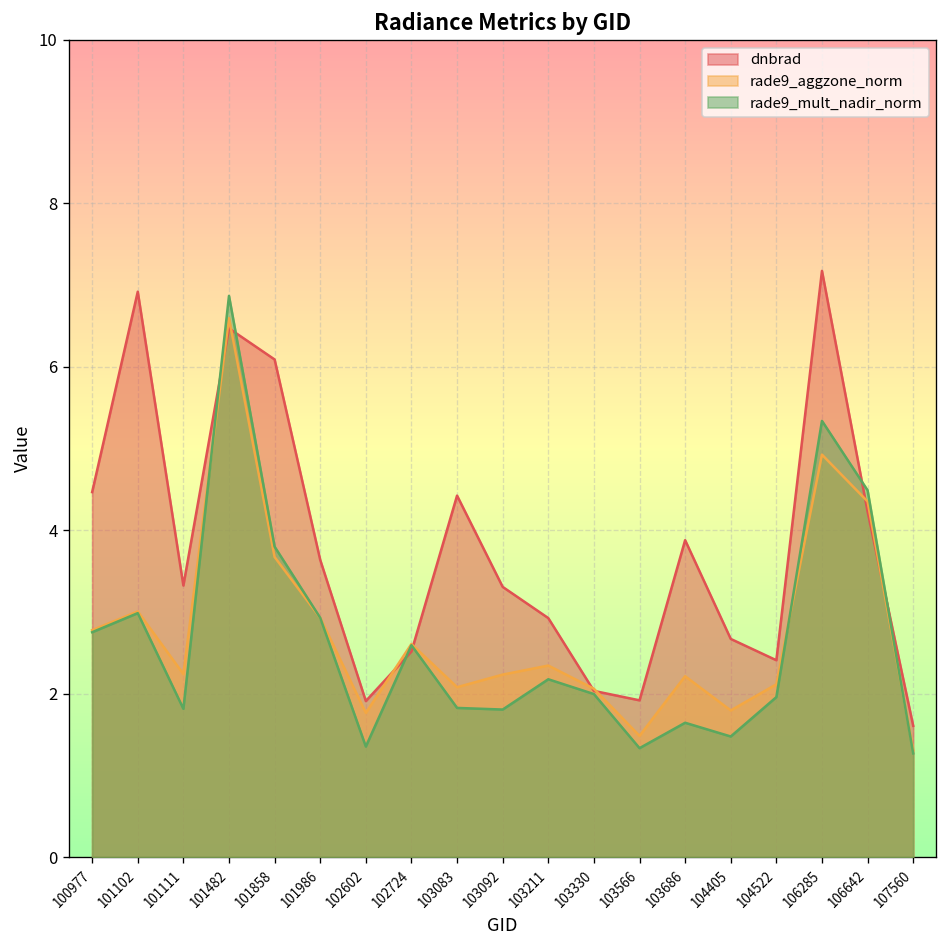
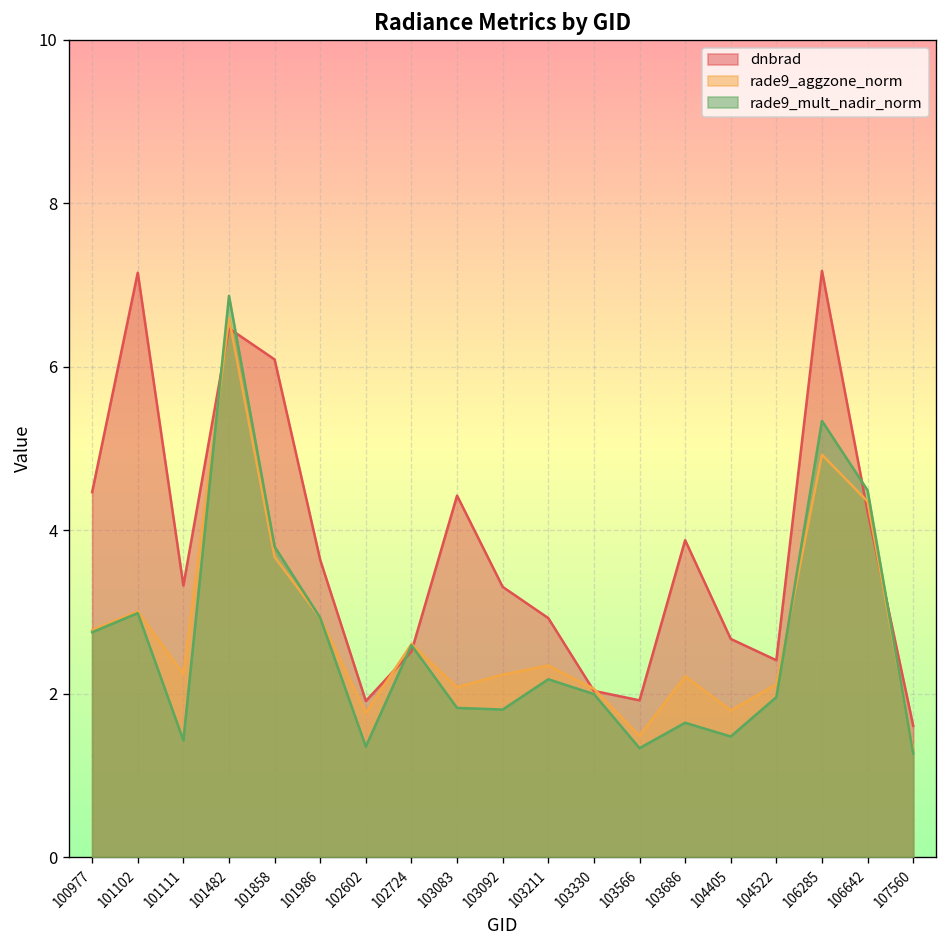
dnbrad, 101102: 6.9 -> 7.2
rade9_mult_nadir_norm, 101111: 1.8 -> 1.4
